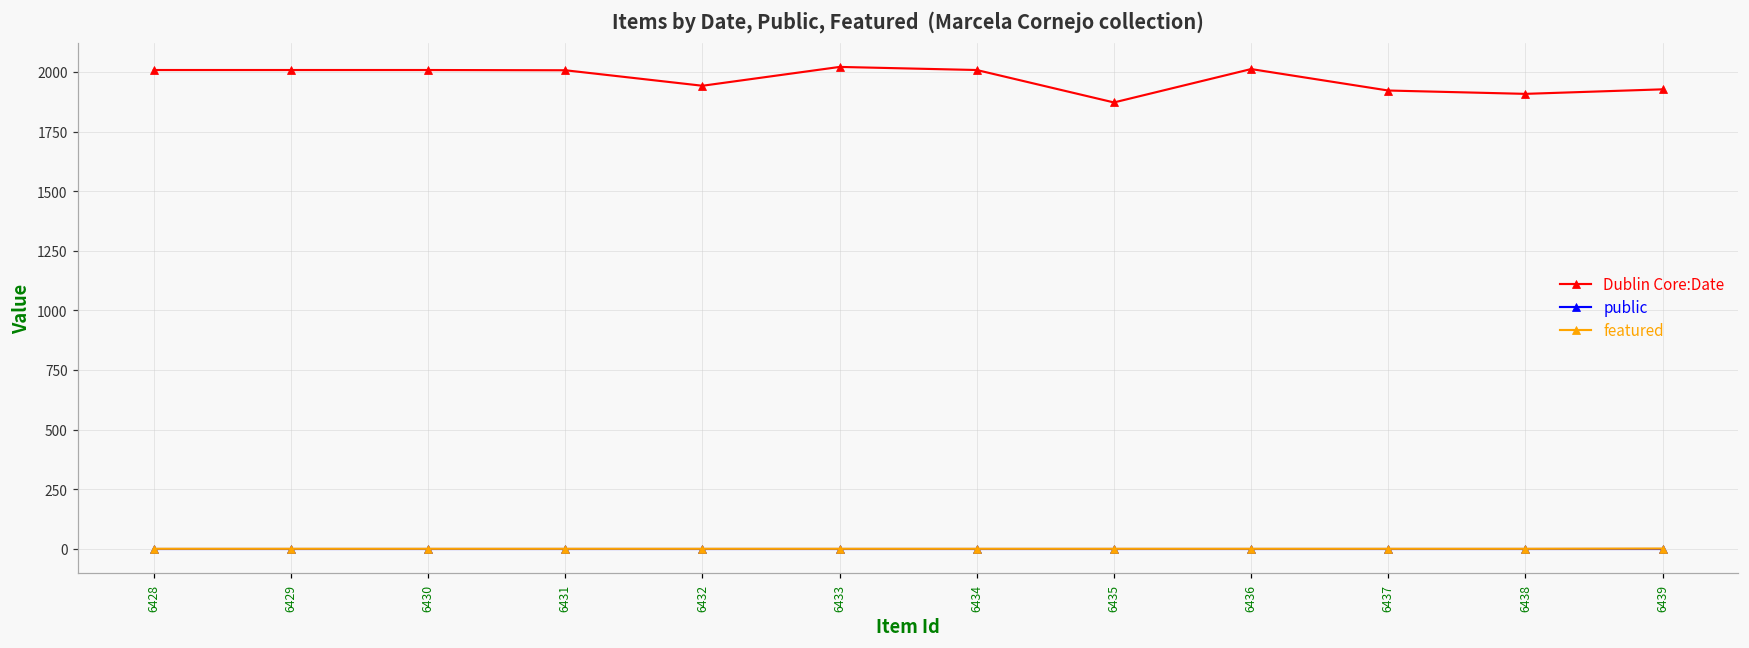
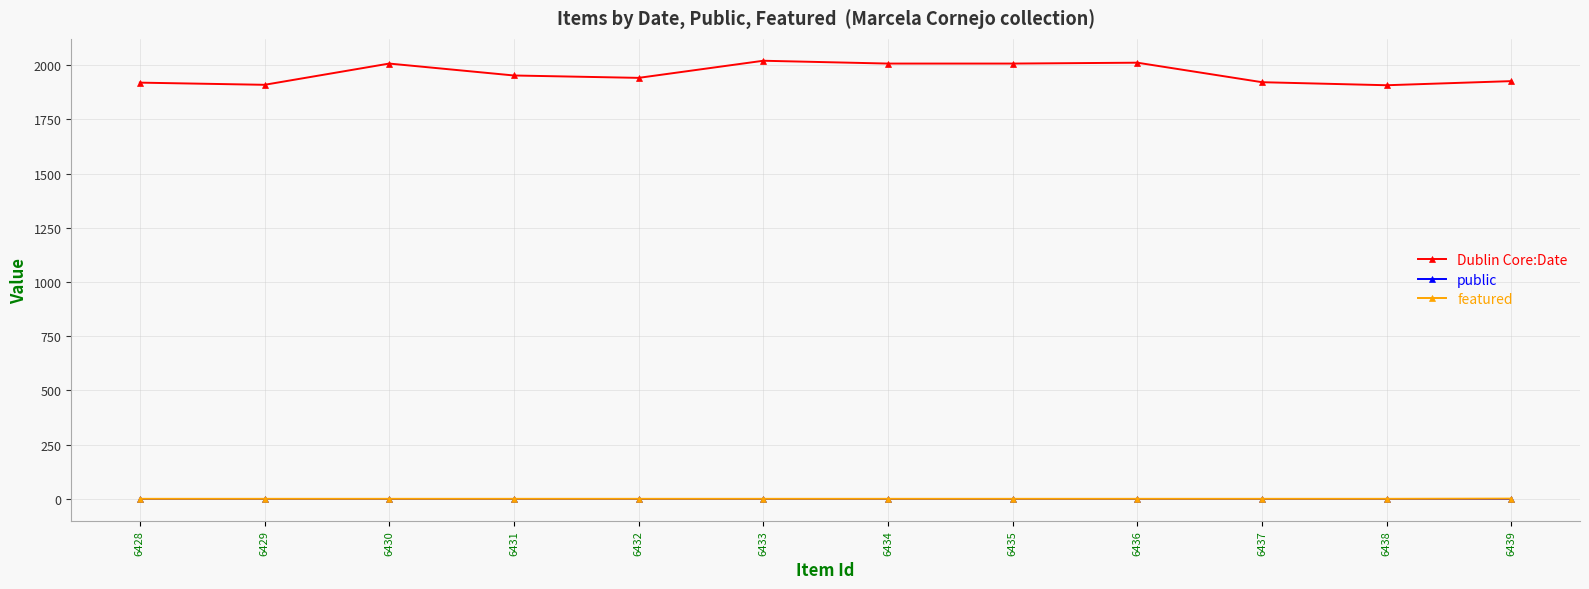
Dublin Core:Date, 6428: 2010 -> 1920
Dublin Core:Date, 6429: 2010 -> 1910
Dublin Core:Date, 6431: 2010 -> 1950
Dublin Core:Date, 6435: 1870 -> 2010
